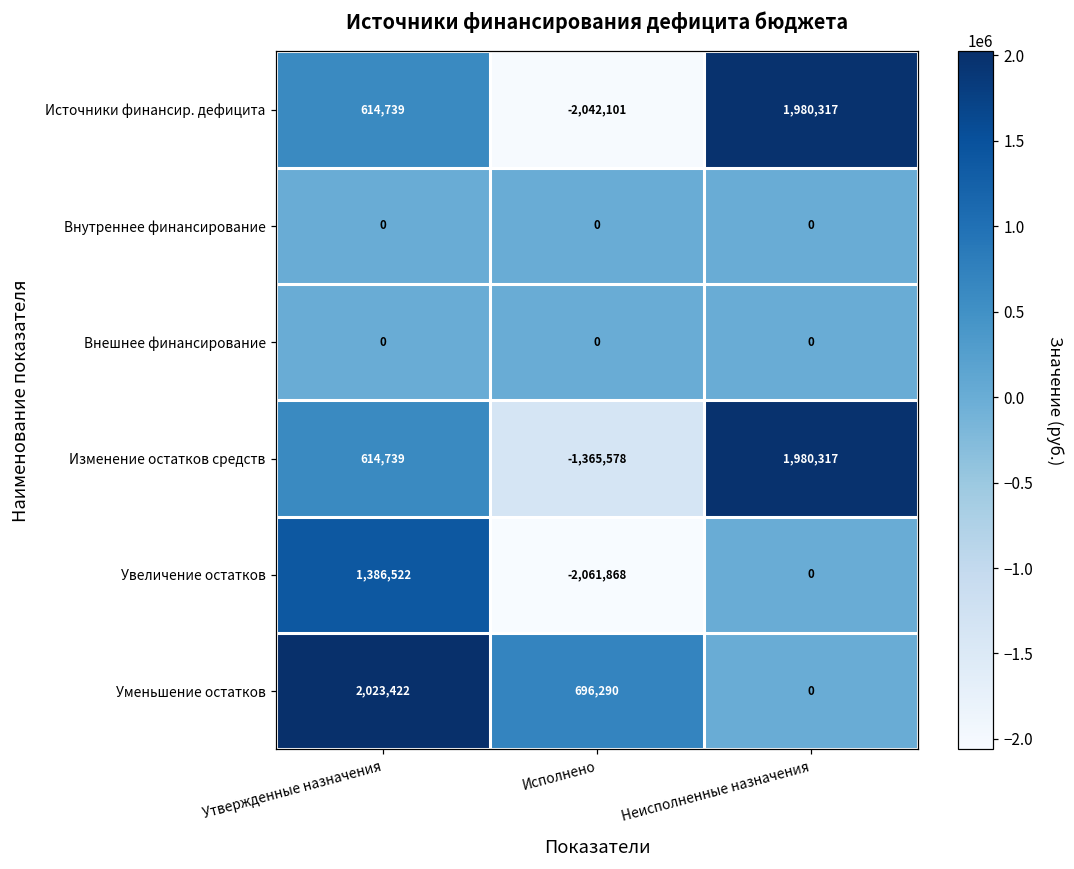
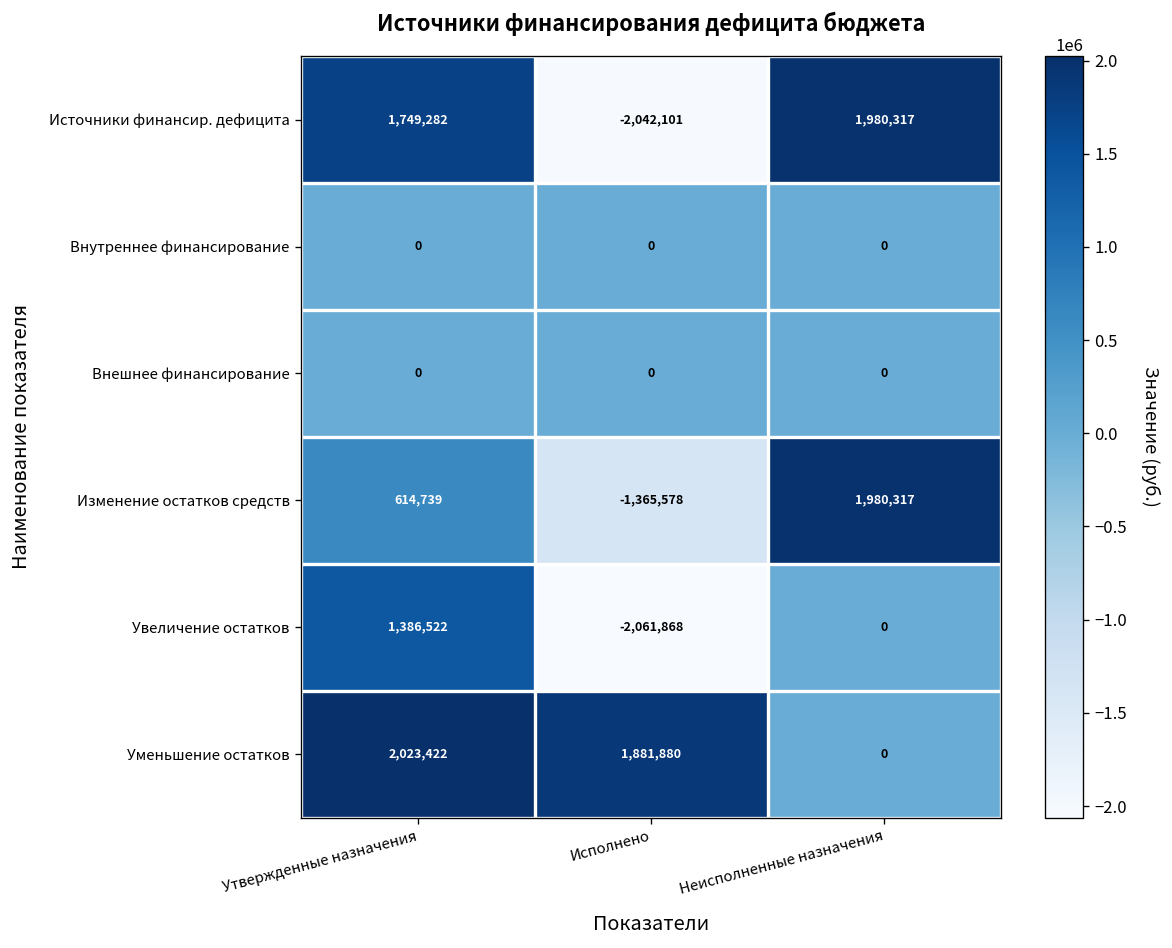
Источники финансир. дефицита, Утвержденные назначения: 614,739 -> 1,749,282
Уменьшение остатков, Исполнено: 696,290 -> 1,881,880
